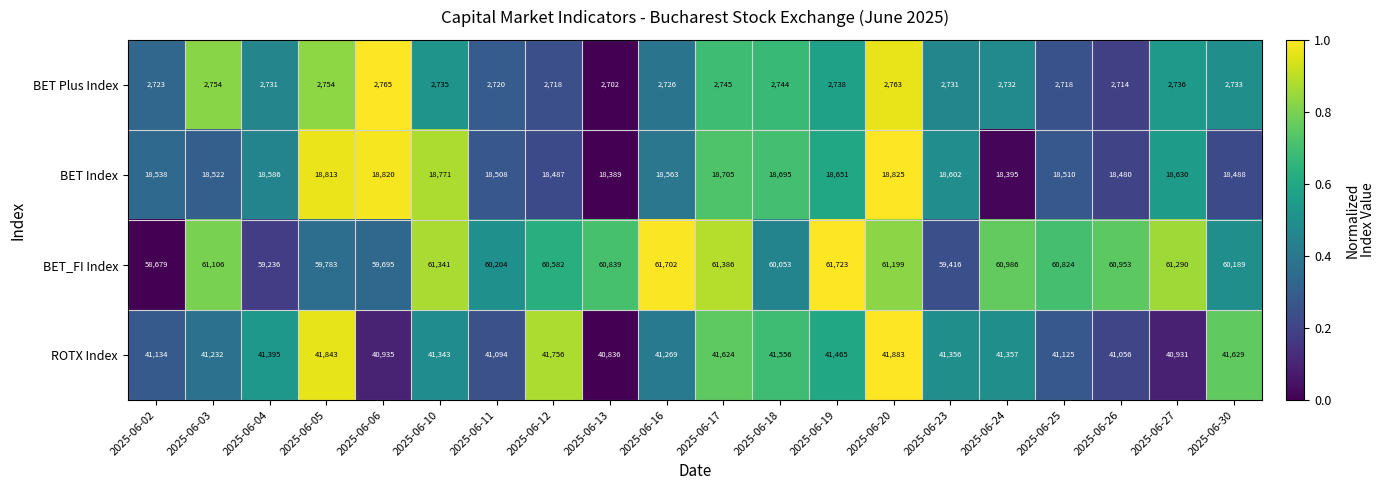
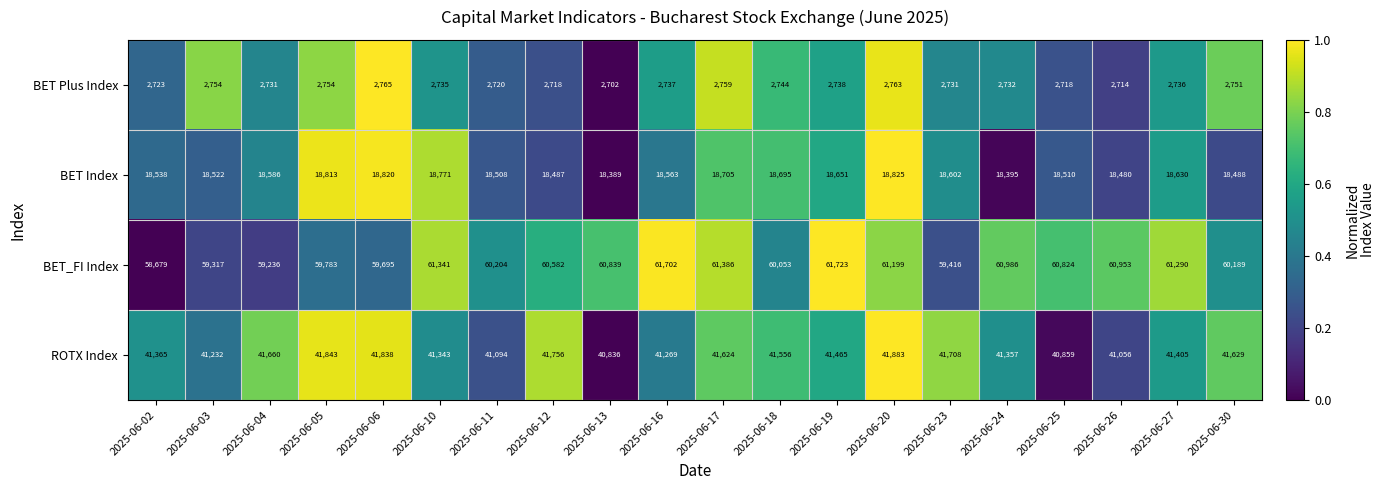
BET Plus Index, 2025-06-16: 2,726 -> 2,737
BET Plus Index, 2025-06-17: 2,745 -> 2,759
BET Plus Index, 2025-06-30: 2,733 -> 2,751
BET_FI Index, 2025-06-03: 61,106 -> 59,317
ROTX Index, 2025-06-02: 41,134 -> 41,365
ROTX Index, 2025-06-04: 41,395 -> 41,660
ROTX Index, 2025-06-06: 40,935 -> 41,838
ROTX Index, 2025-06-23: 41,356 -> 41,708
ROTX Index, 2025-06-25: 41,125 -> 40,859
ROTX Index, 2025-06-27: 40,931 -> 41,405
